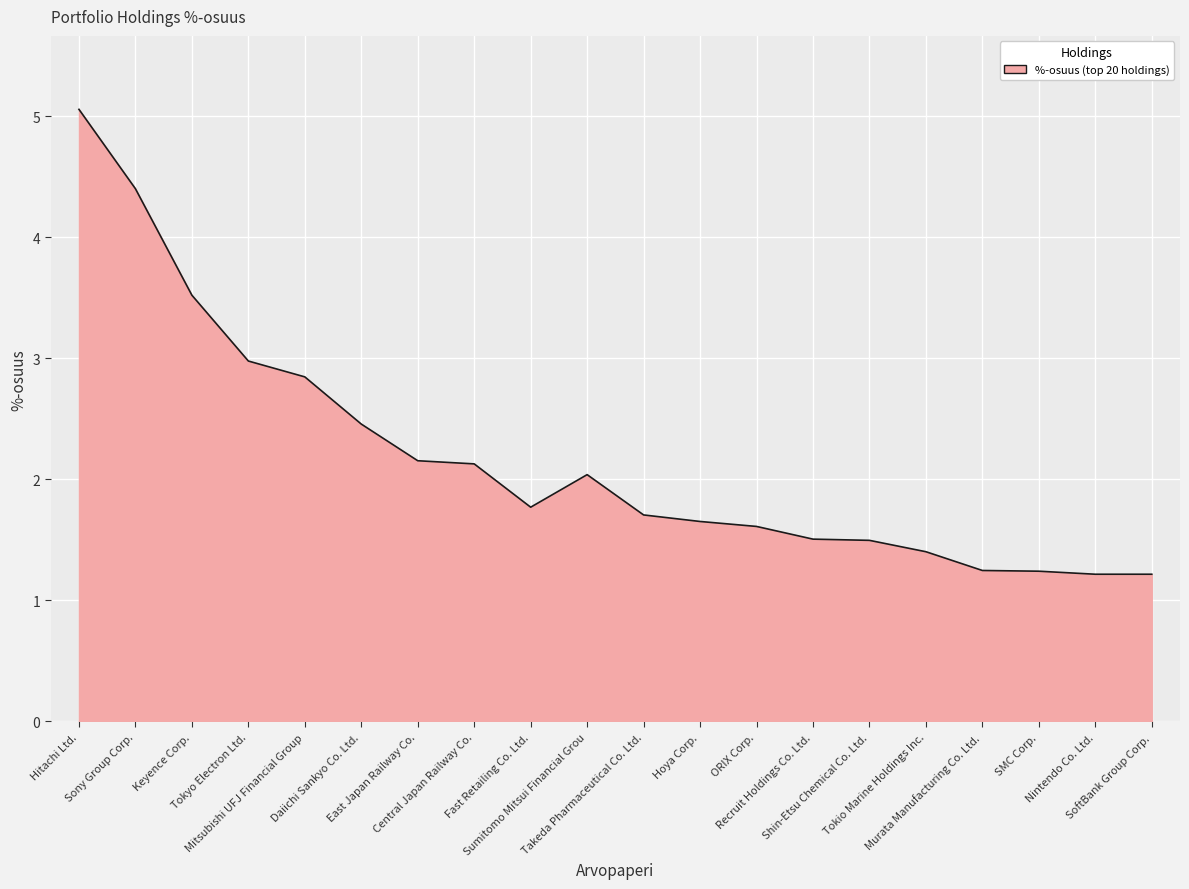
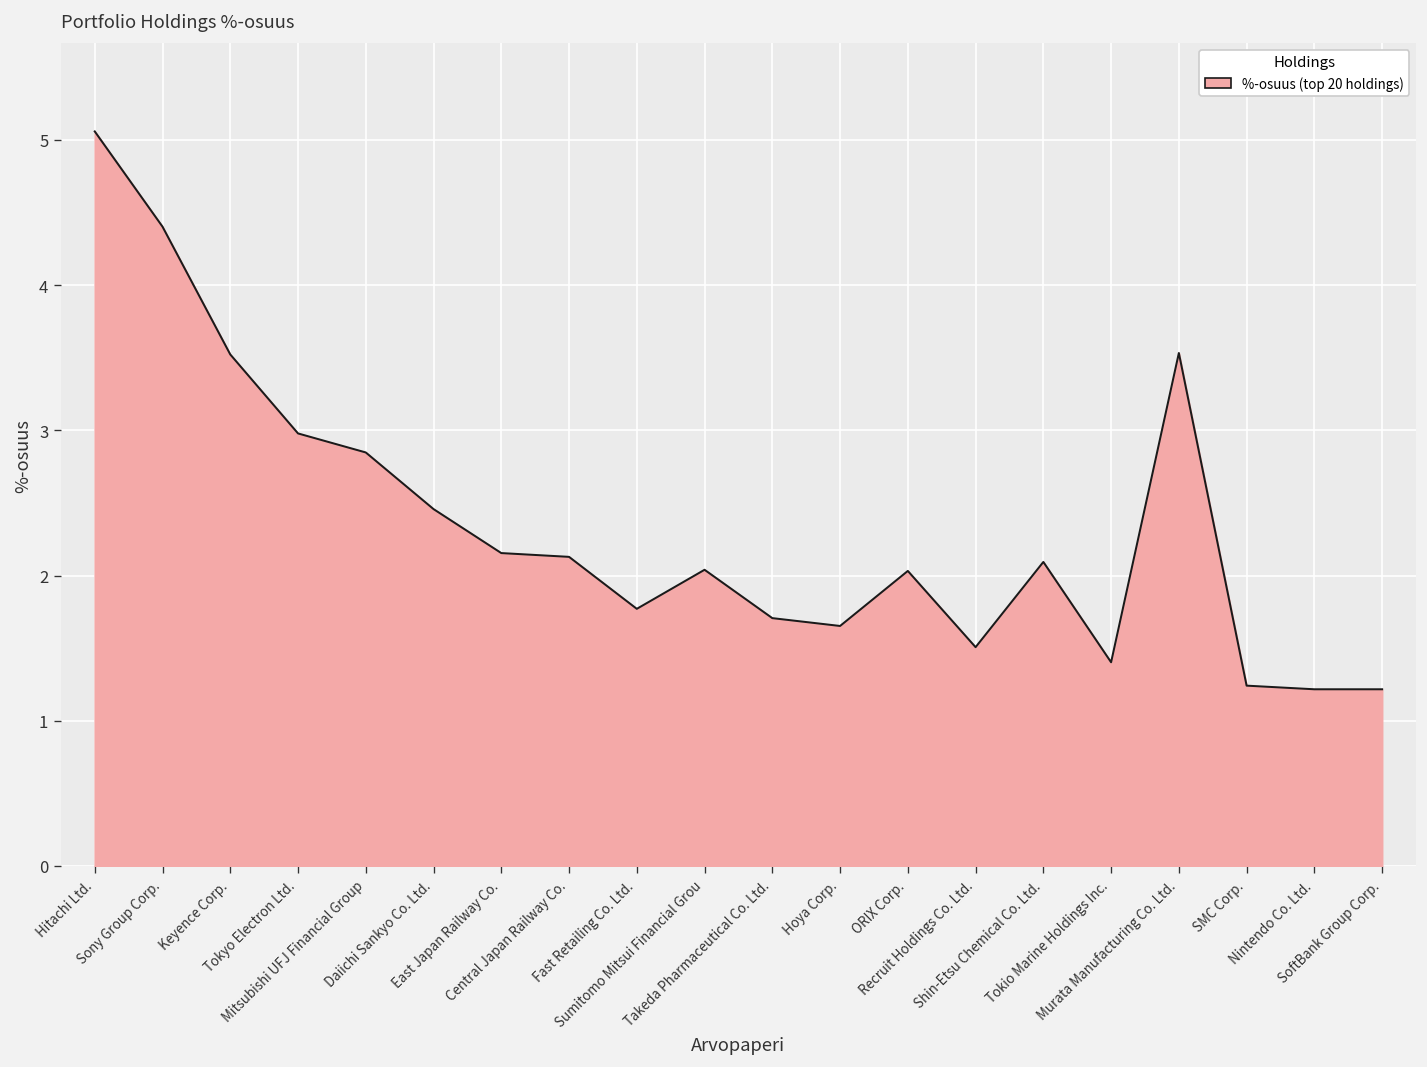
ORIX Corp.: 1.61 -> 2.03
Shin-Etsu Chemical Co. Ltd.: 1.50 -> 2.09
Murata Manufacturing Co. Ltd.: 1.25 -> 3.53
